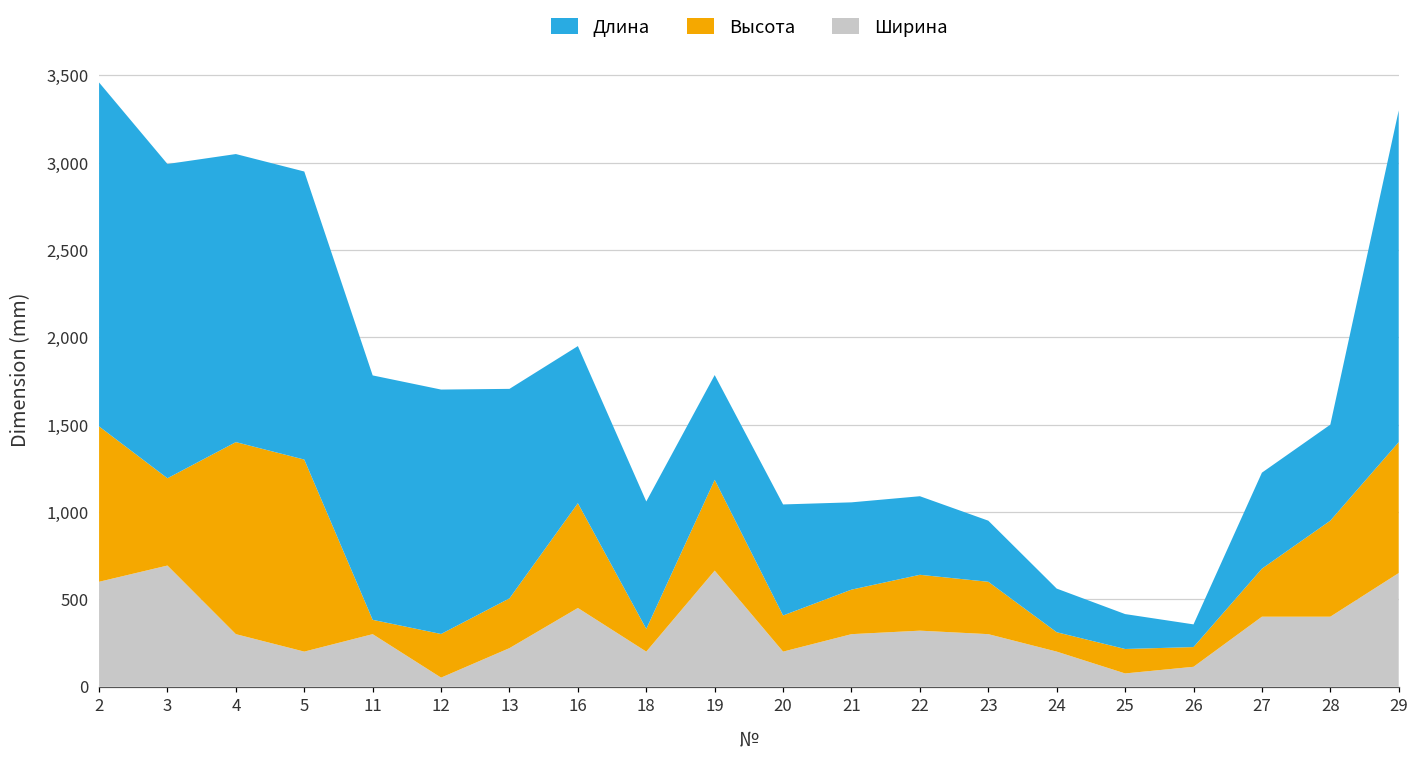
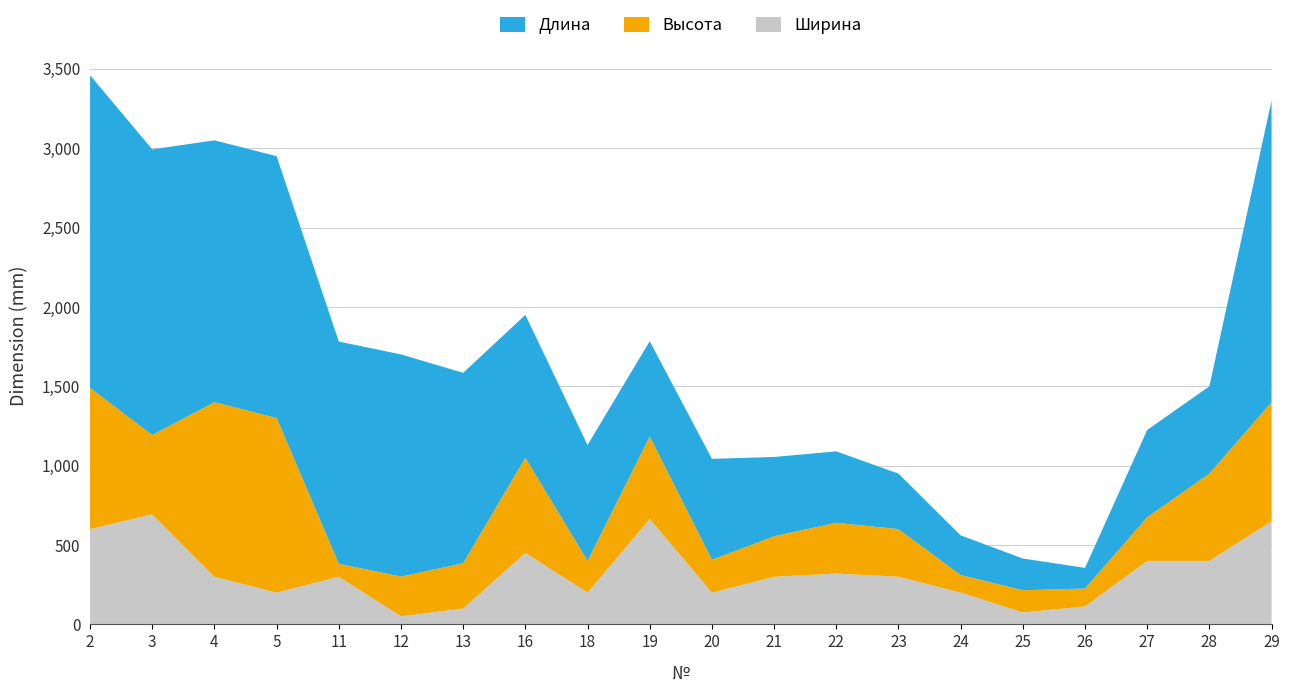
Ширина, 13: 220 -> 100
Высота, 18: 130 -> 200
